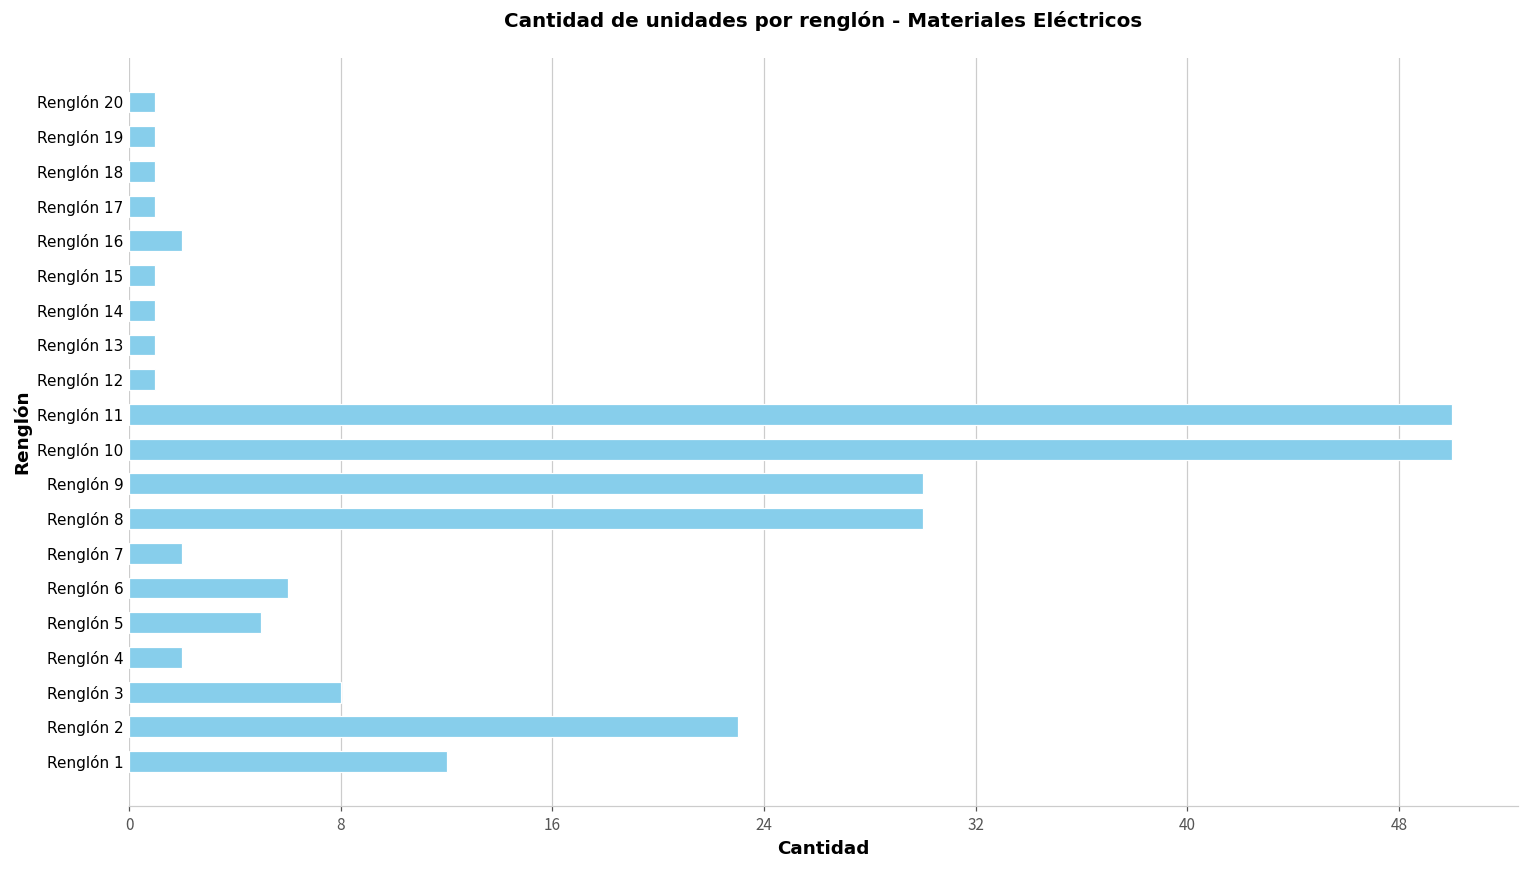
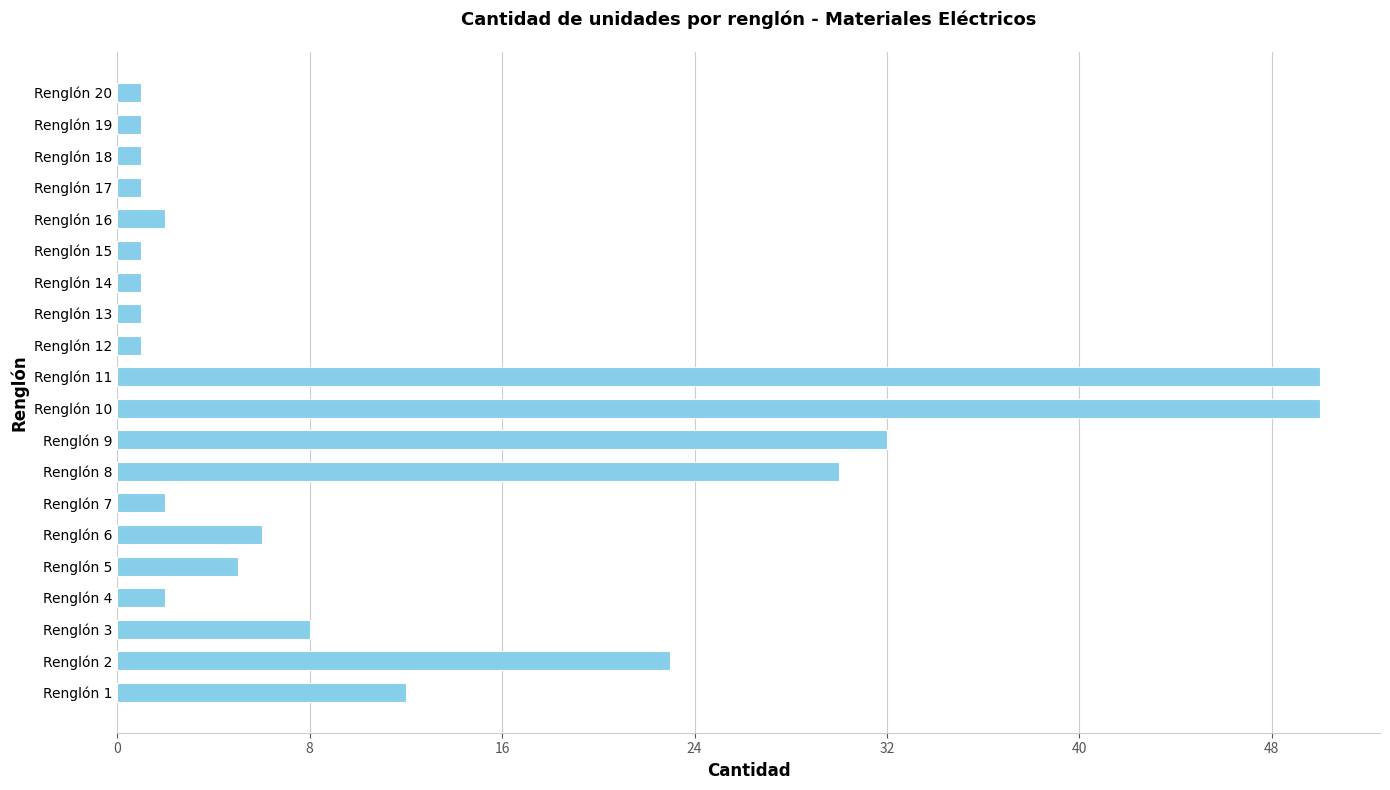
Renglón 9: 30 -> 32
